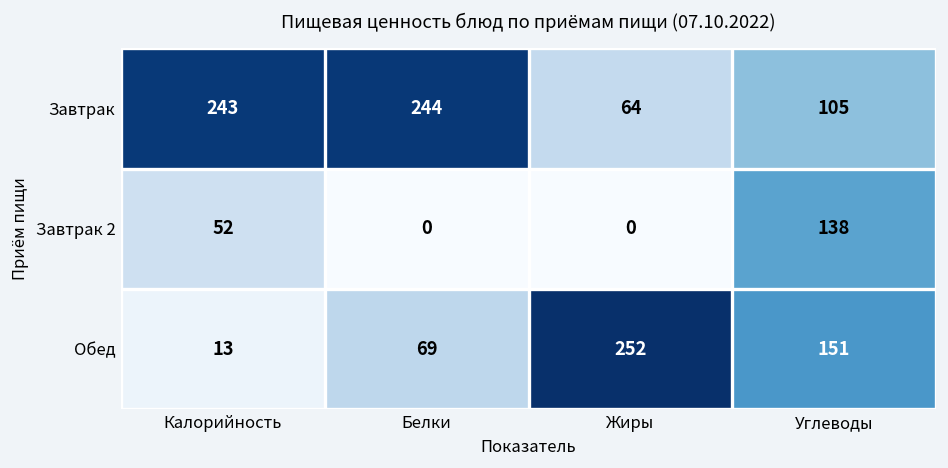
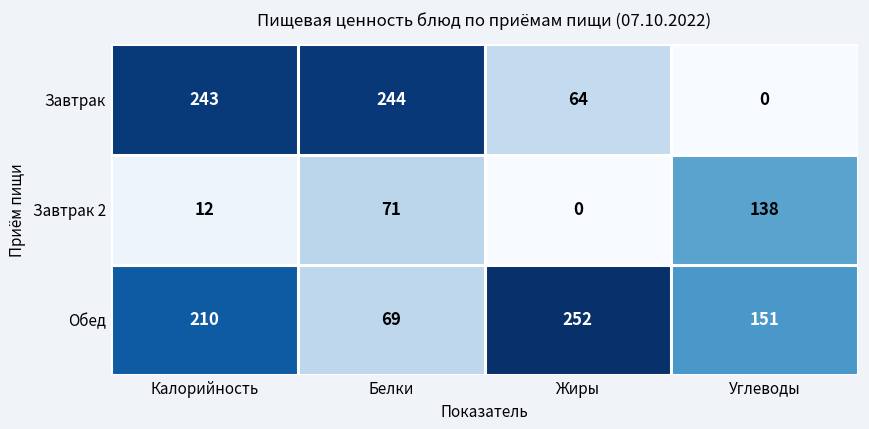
Завтрак, Углеводы: 105 -> 0
Завтрак 2, Калорийность: 52 -> 12
Завтрак 2, Белки: 0 -> 71
Обед, Калорийность: 13 -> 210
